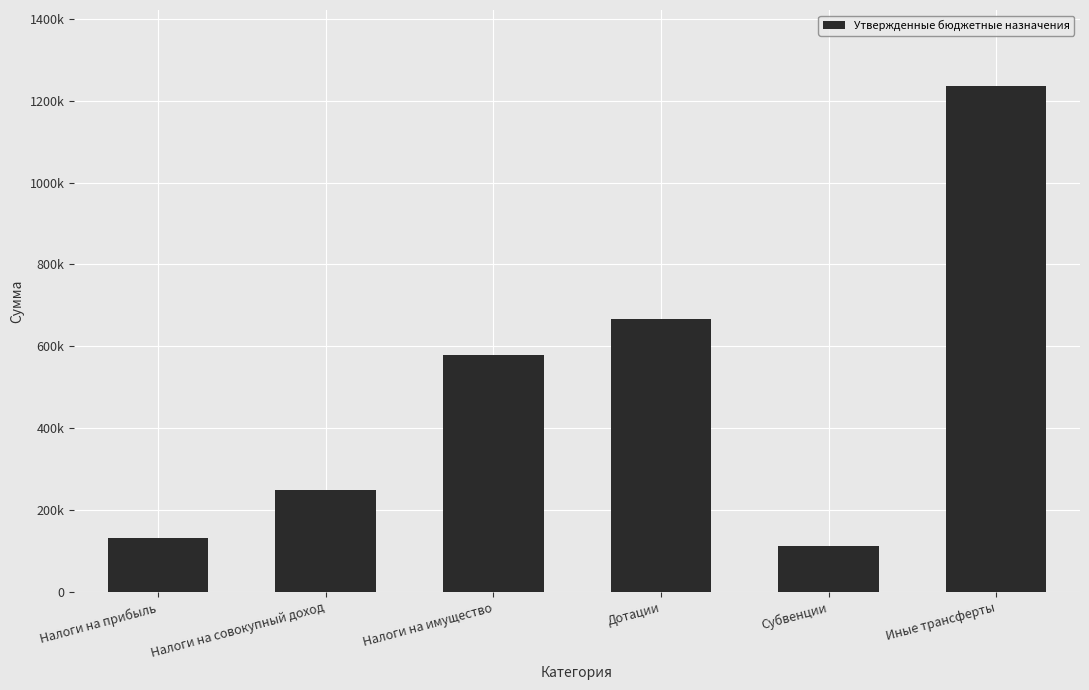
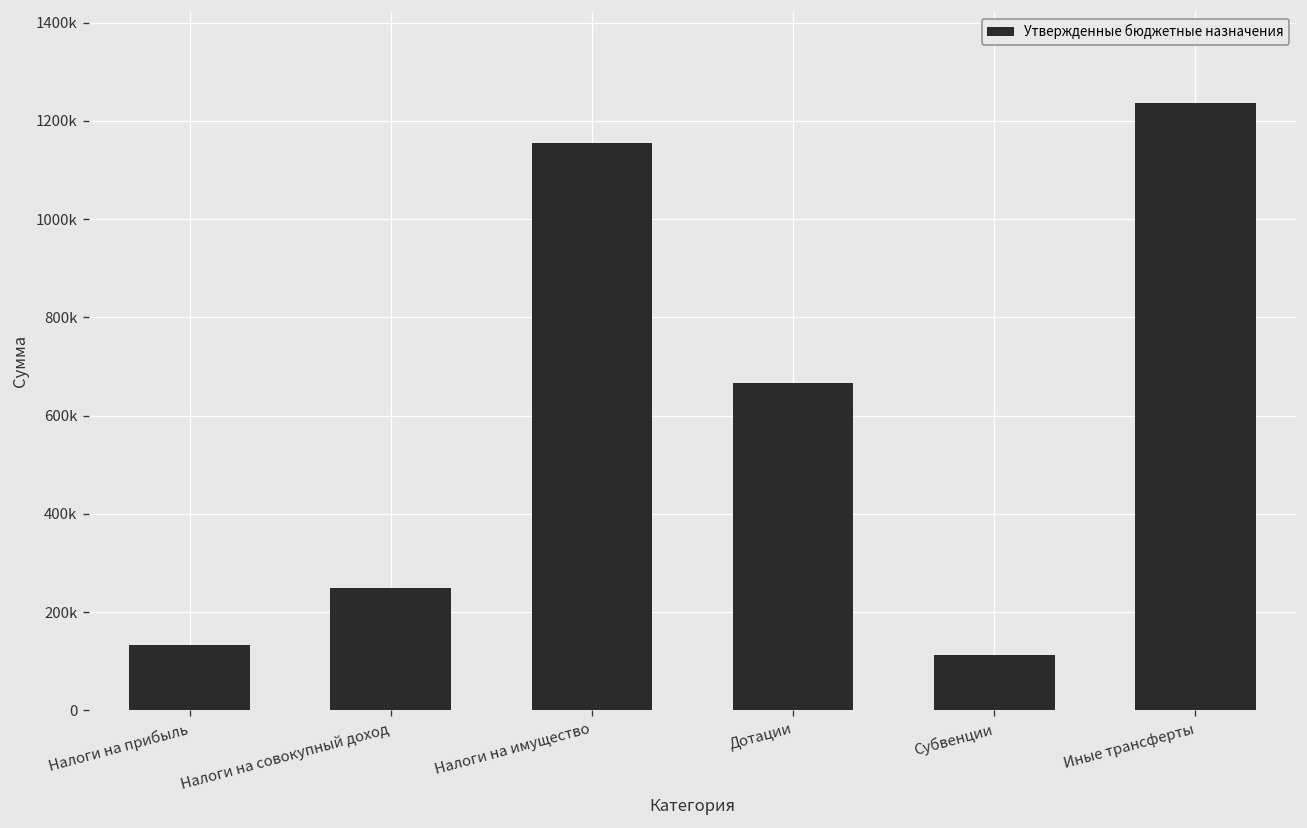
Налоги на имущество: 580000 -> 1150000
